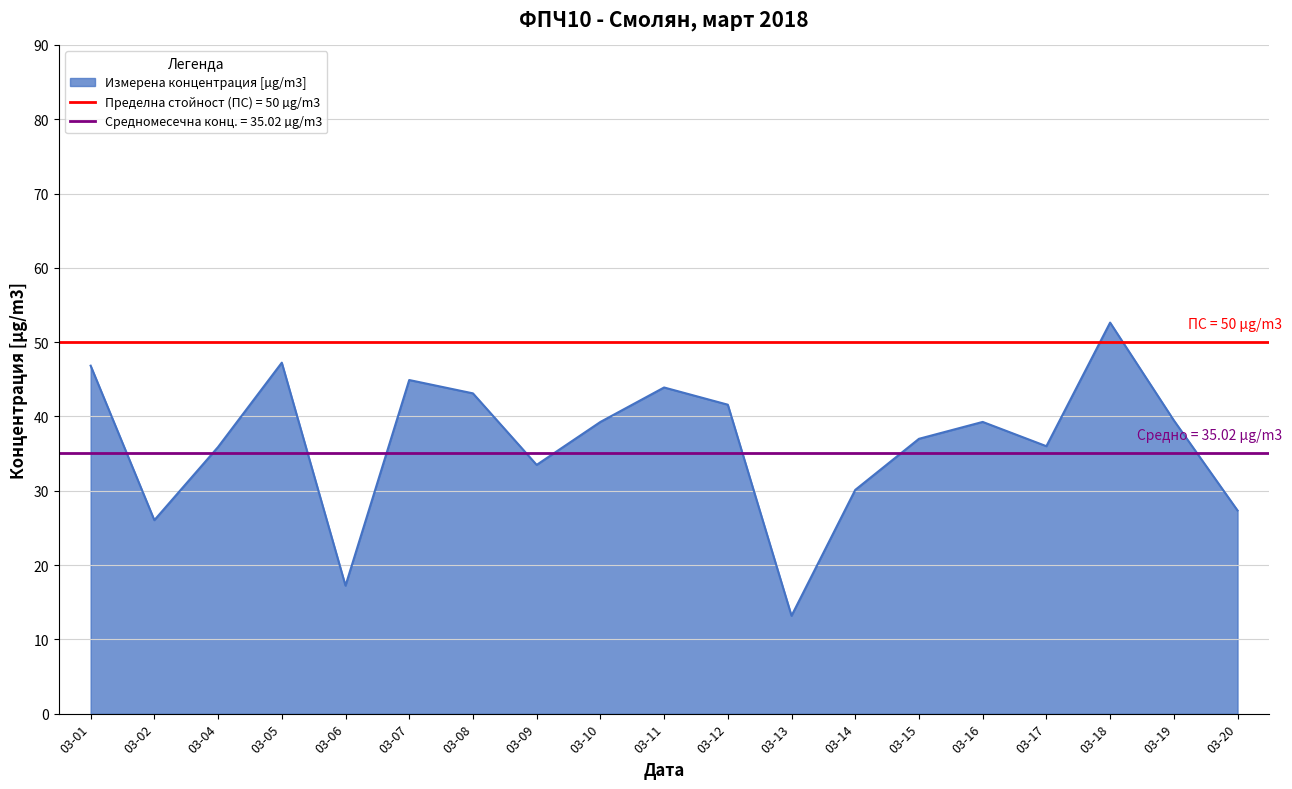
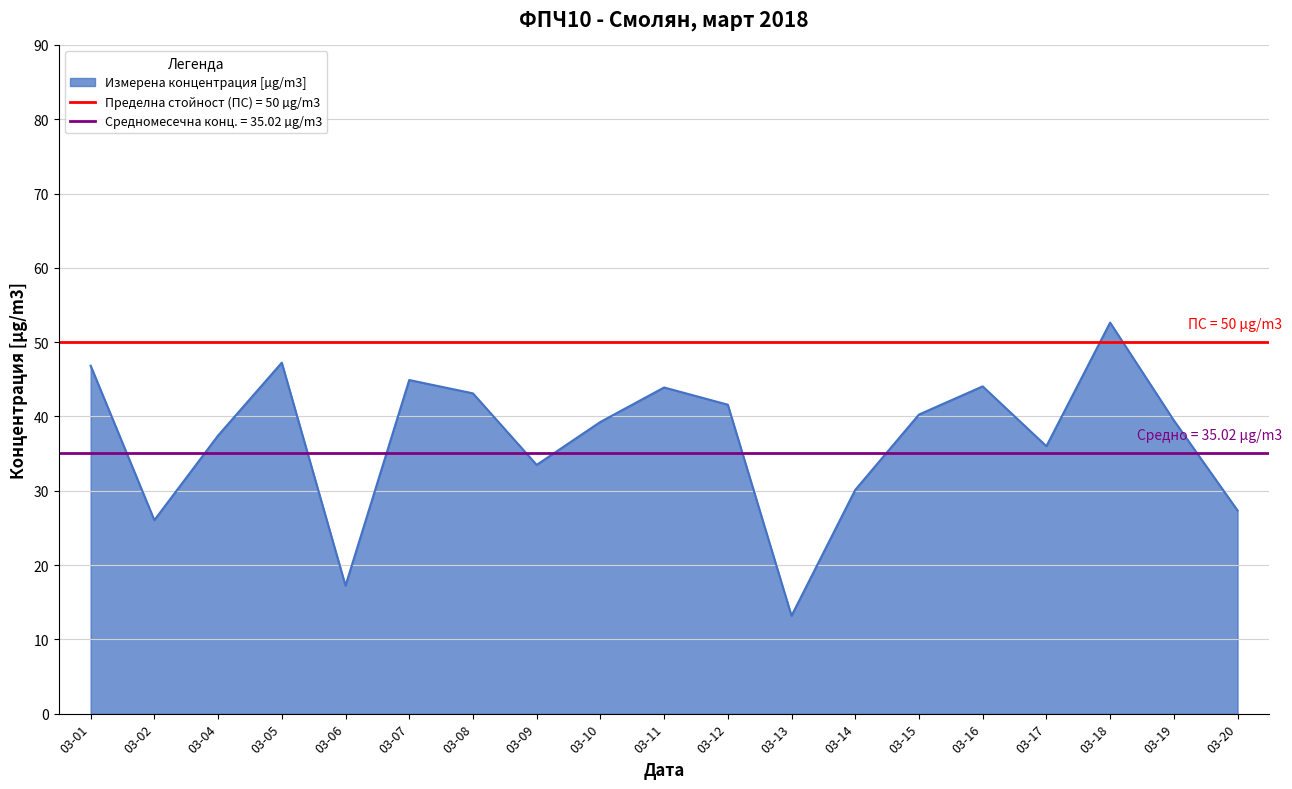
03-04: 36 -> 37
03-15: 37 -> 40
03-16: 39 -> 44
